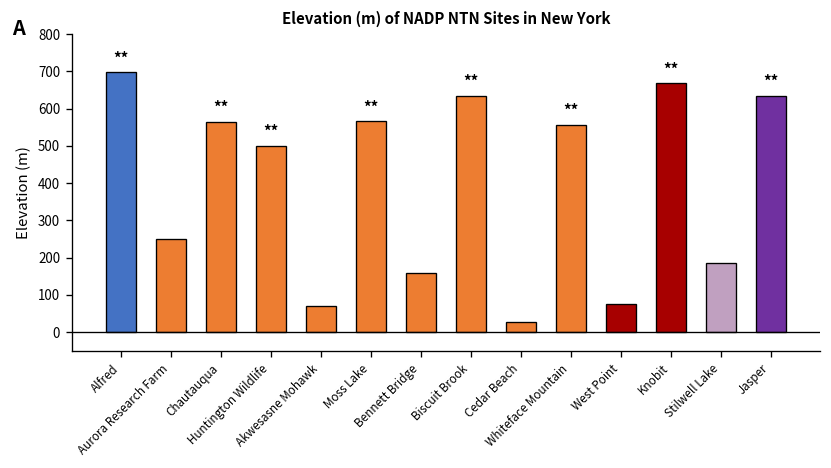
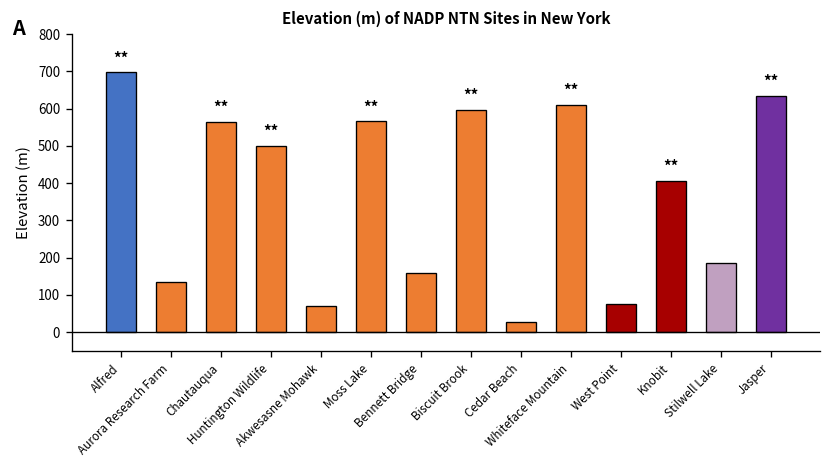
Aurora Research Farm: 250 -> 130
Biscuit Brook: 630 -> 600
Whiteface Mountain: 560 -> 610
Knobit: 670 -> 410
